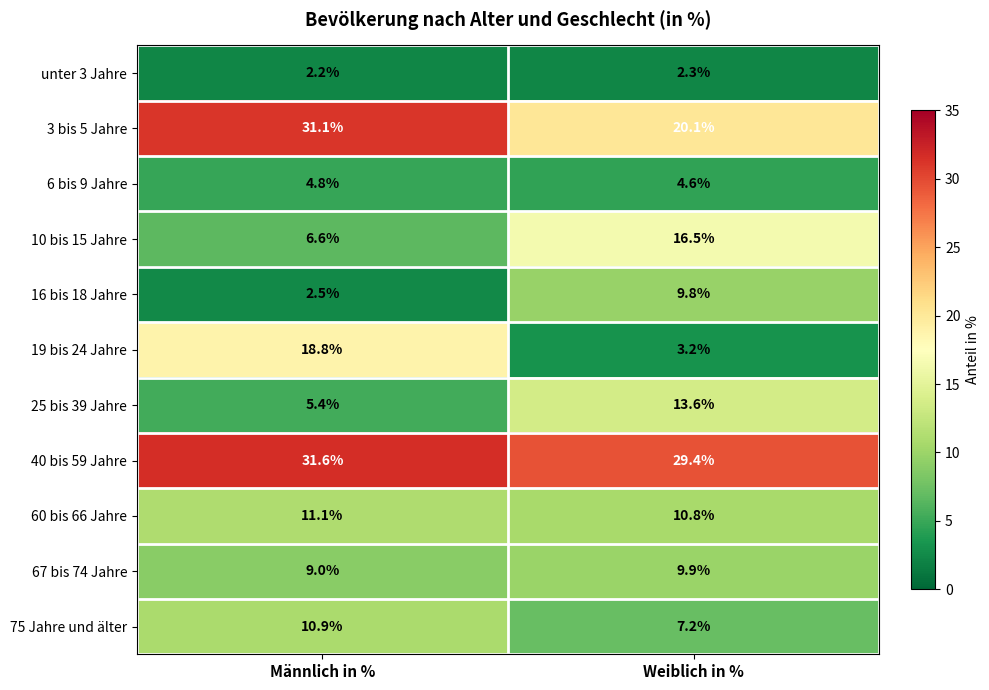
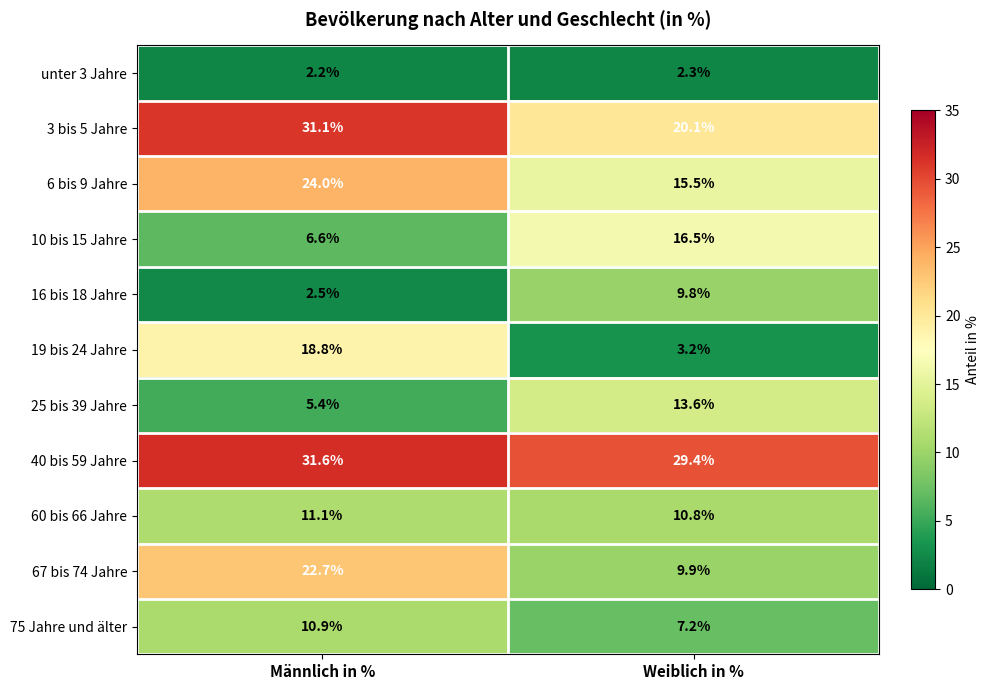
6 bis 9 Jahre, Männlich in %: 4.8% -> 24.0%
6 bis 9 Jahre, Weiblich in %: 4.6% -> 15.5%
67 bis 74 Jahre, Männlich in %: 9.0% -> 22.7%
